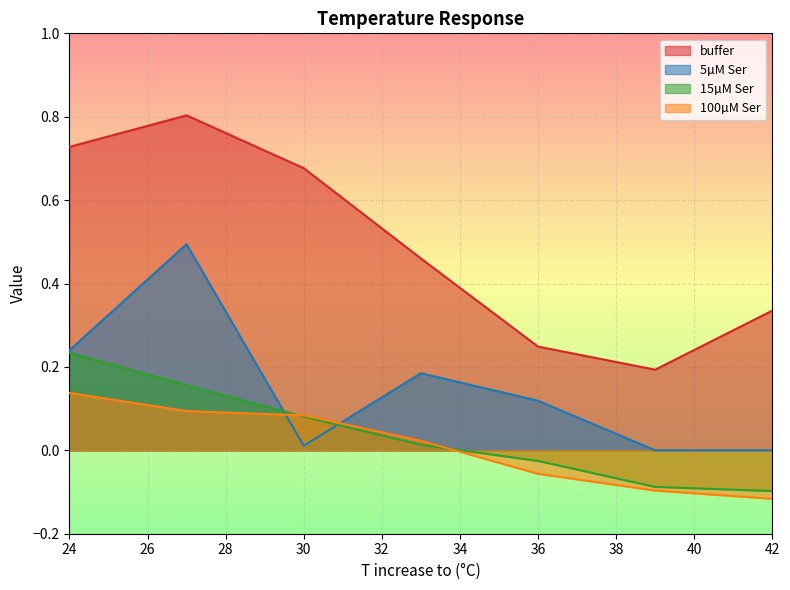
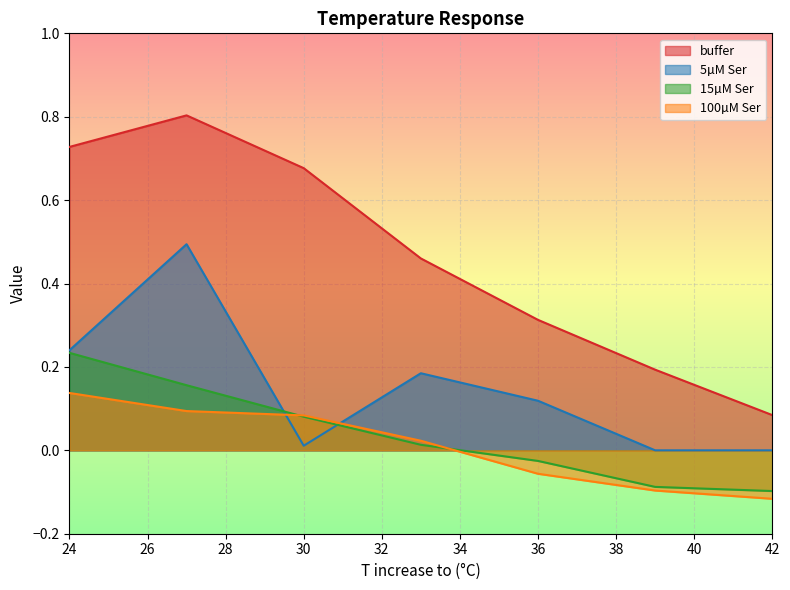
buffer, 36: 0.25 -> 0.31
buffer, 42: 0.34 -> 0.08
